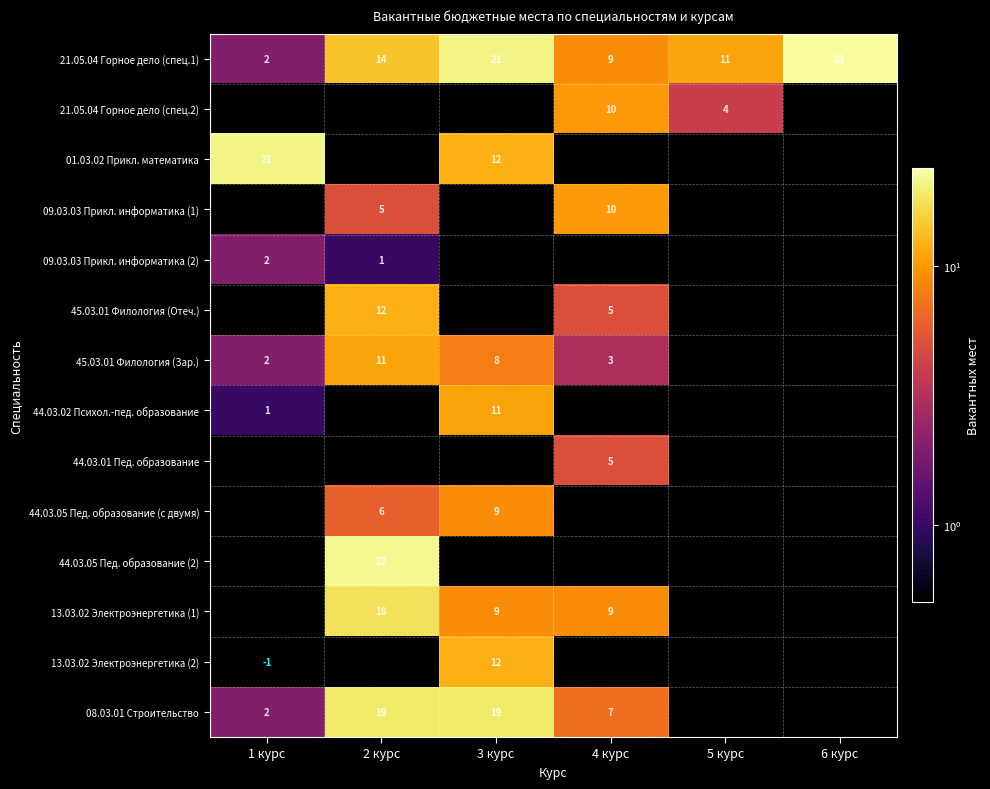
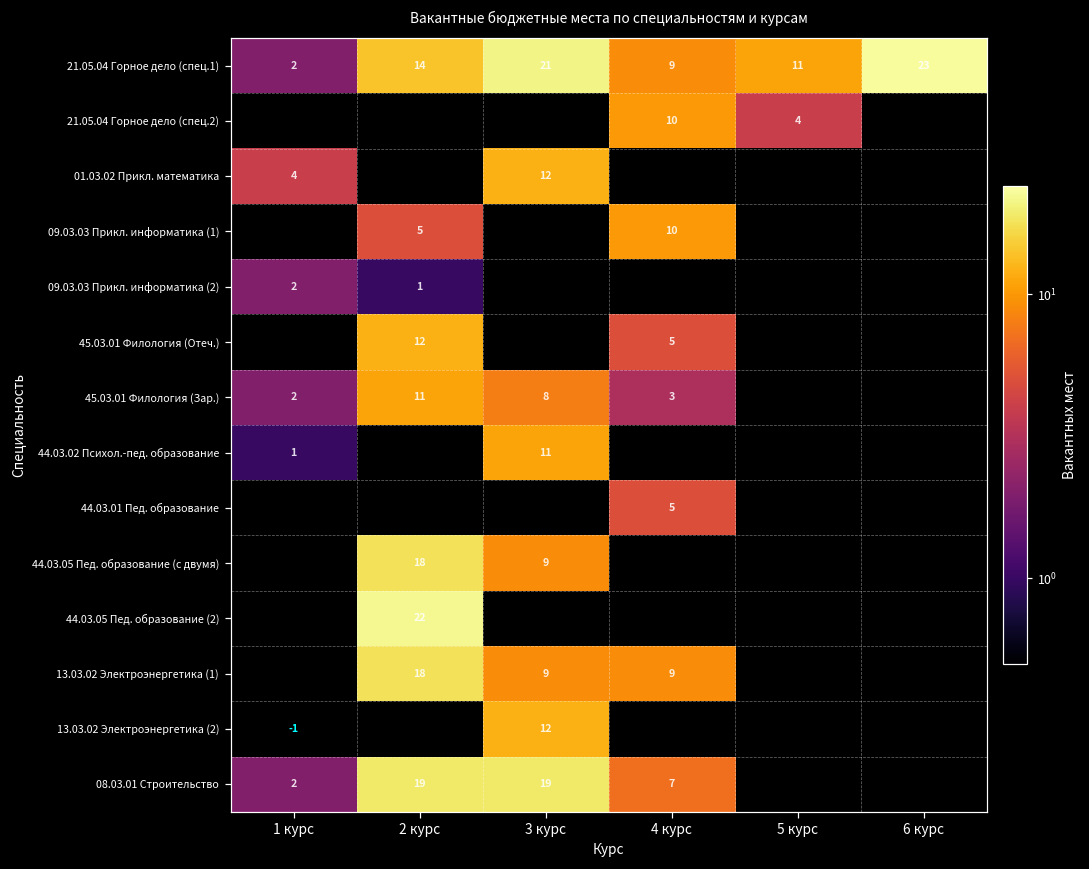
01.03.02 Прикл. математика, 1 курс: 21 -> 4
44.03.05 Пед. образование (с двумя), 2 курс: 6 -> 18
